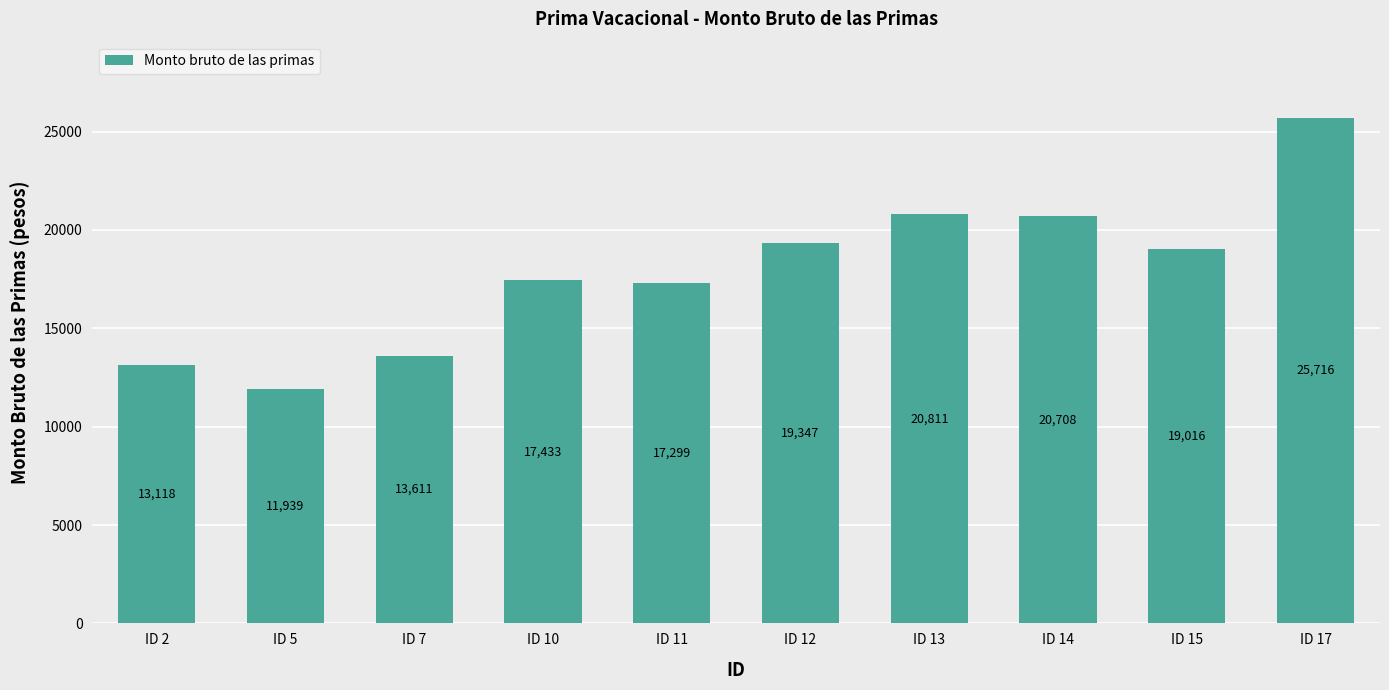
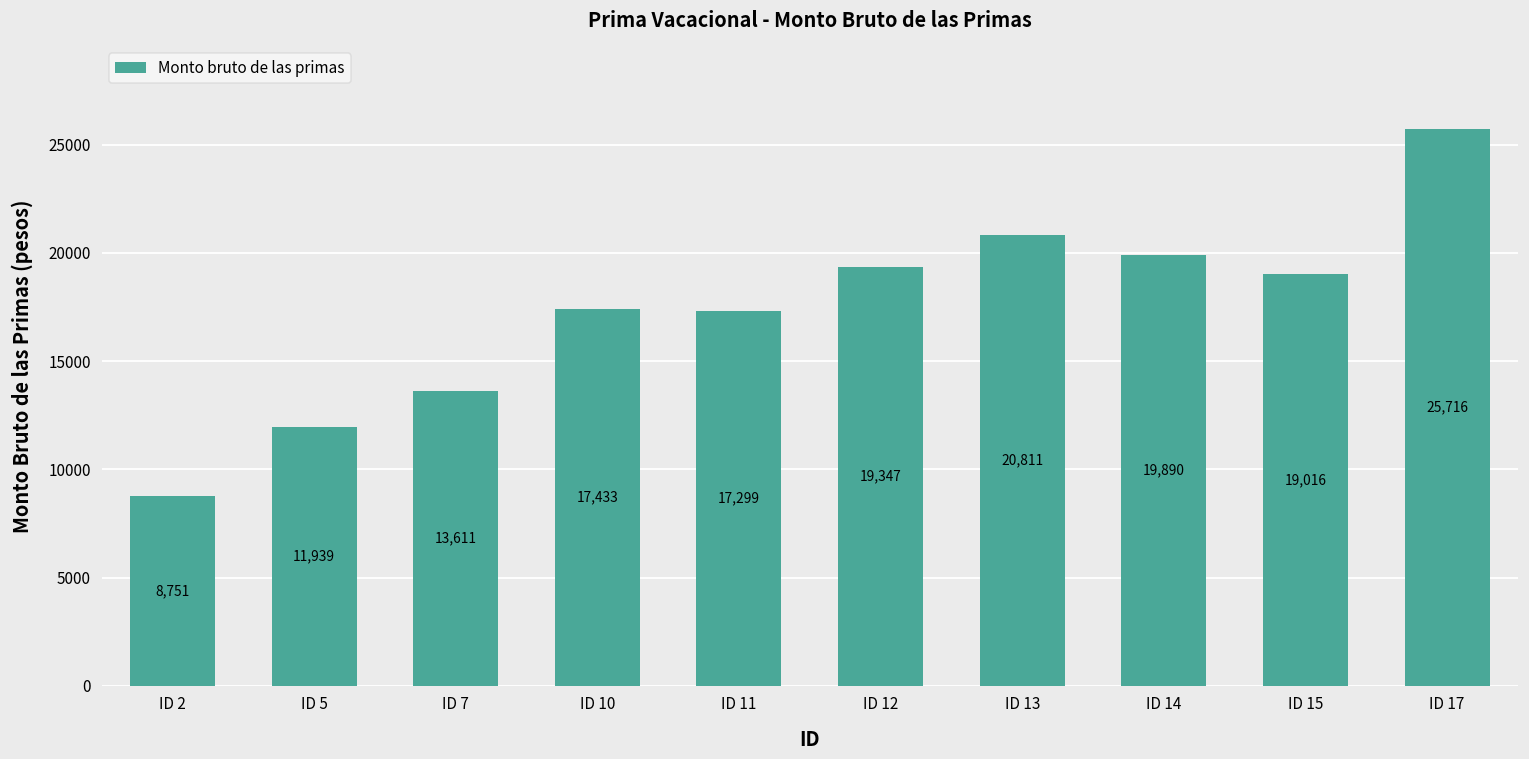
ID 2: 13,118 -> 8,751
ID 14: 20,708 -> 19,890
